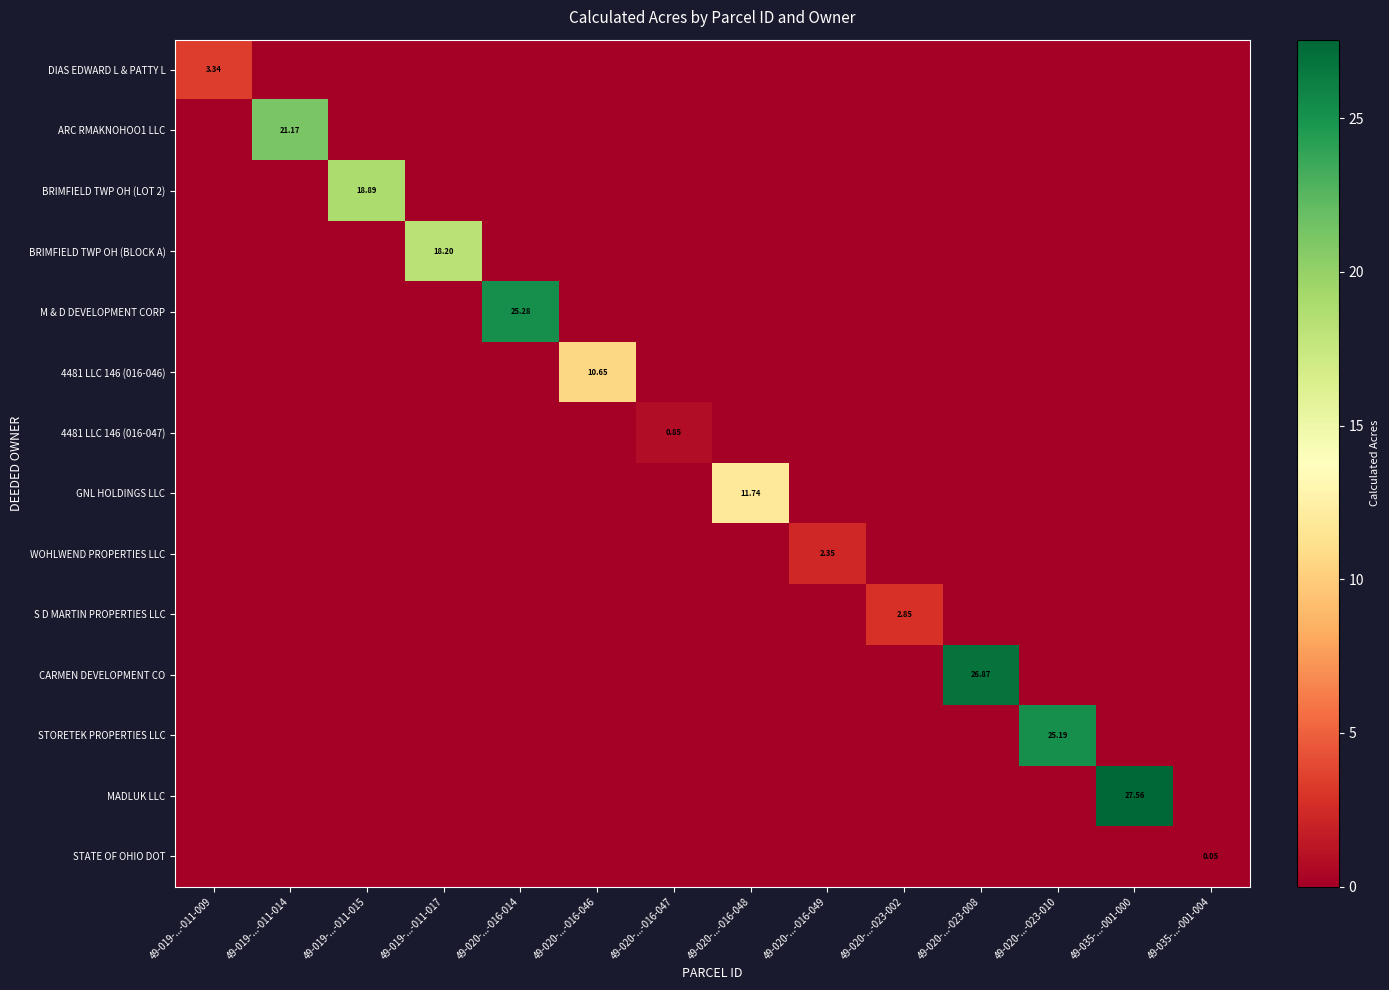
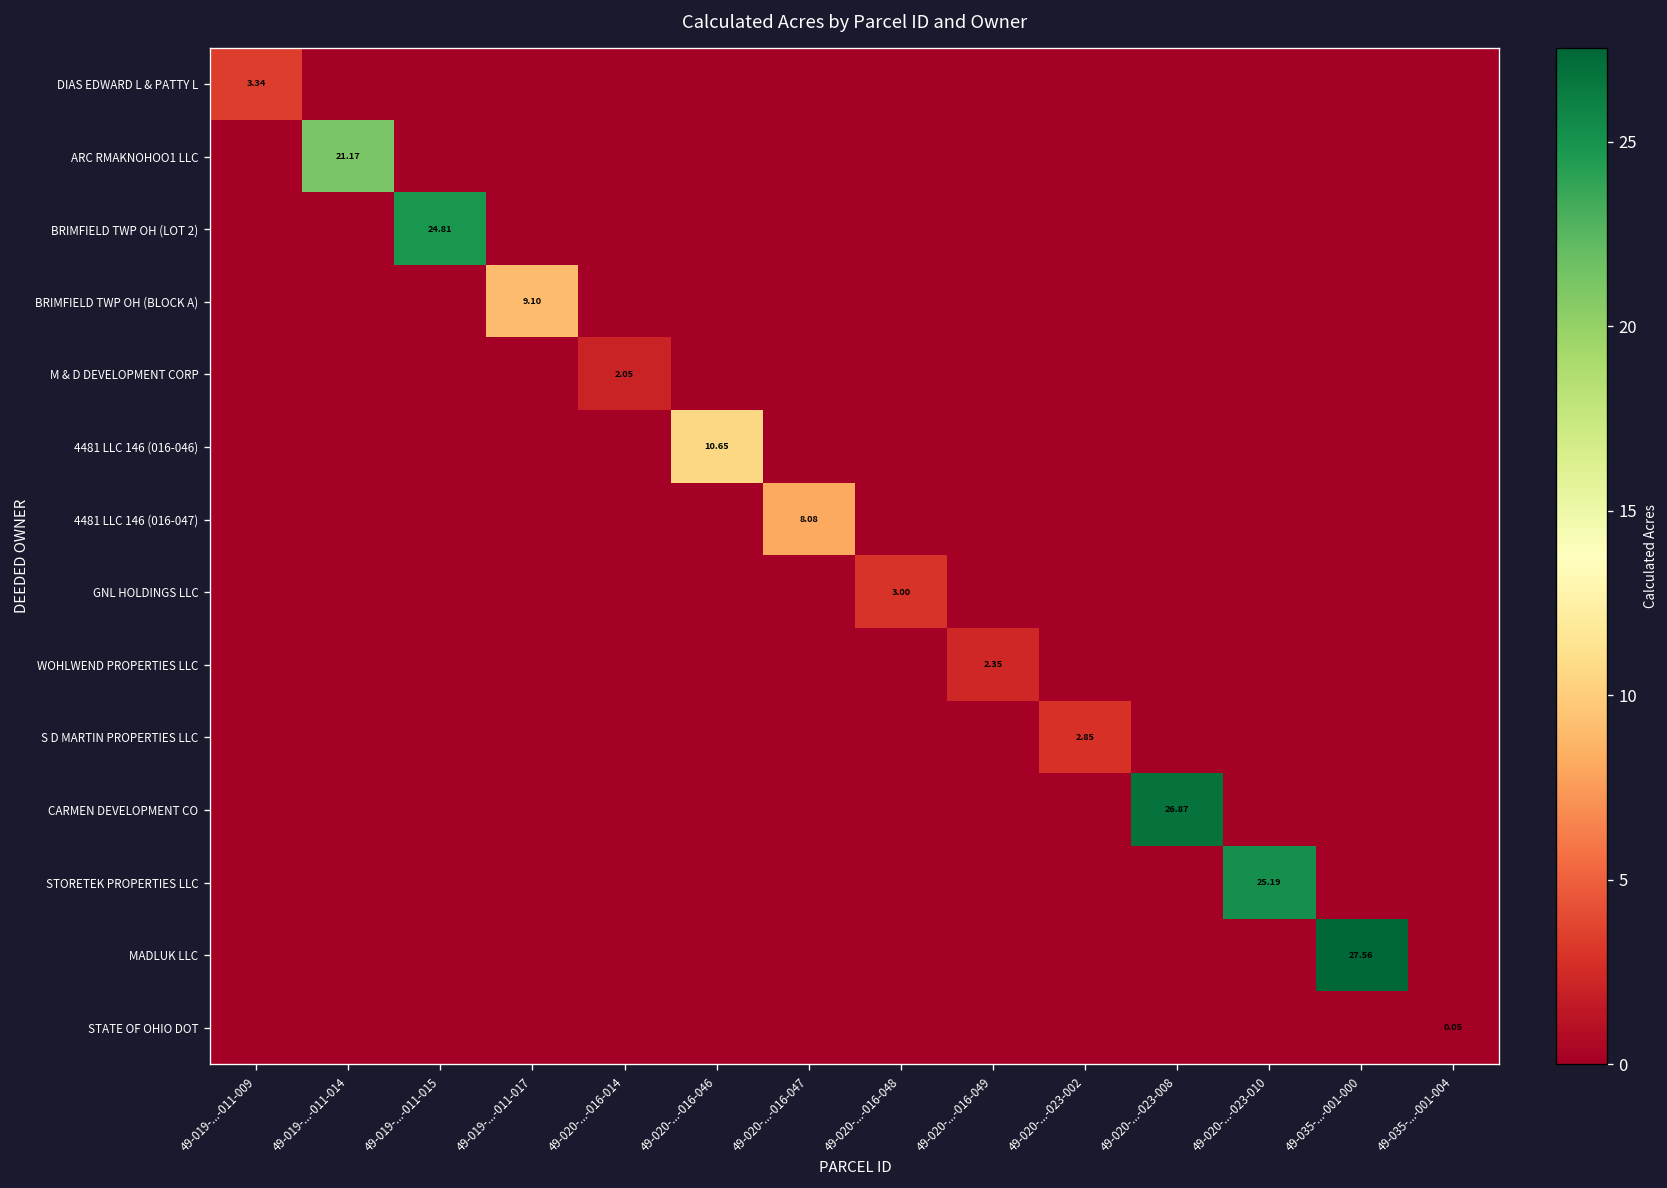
BRIMFIELD TWP OH (LOT 2), 49-019-...-011-015: 18.89 -> 24.81
BRIMFIELD TWP OH (BLOCK A), 49-019-...-011-017: 18.20 -> 9.10
M & D DEVELOPMENT CORP, 49-020-...-016-014: 25.28 -> 2.05
4481 LLC 146 (016-047), 49-020-...-016-047: 0.85 -> 8.08
GNL HOLDINGS LLC, 49-020-...-016-048: 11.74 -> 3.00
